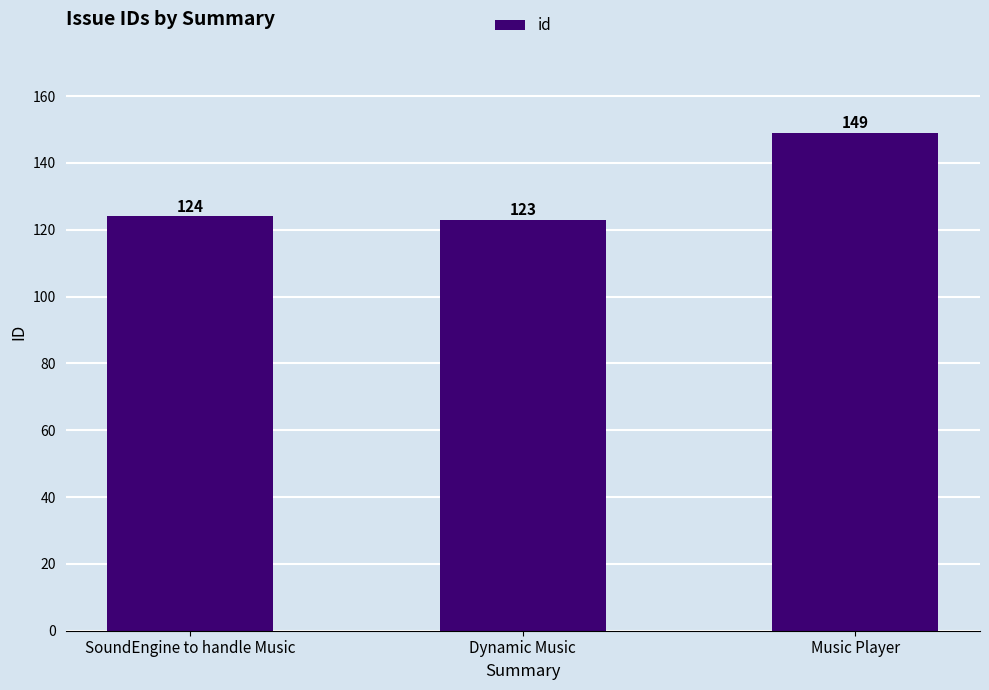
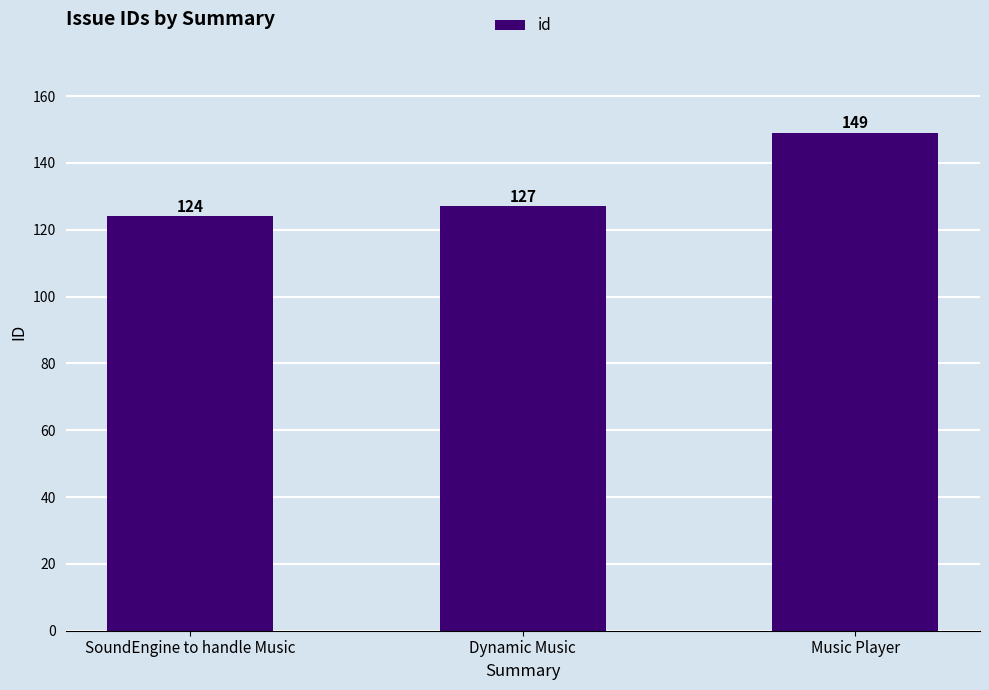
Dynamic Music: 123 -> 127
